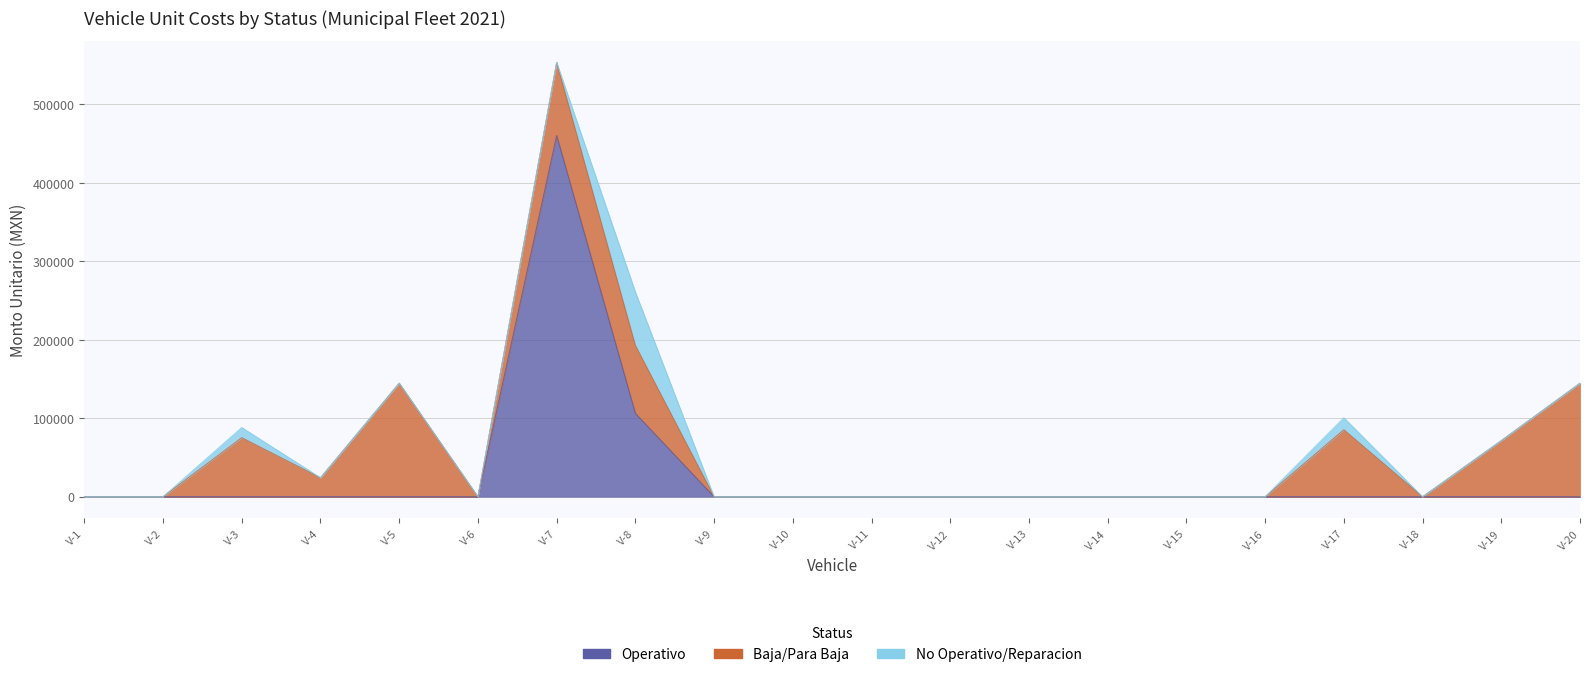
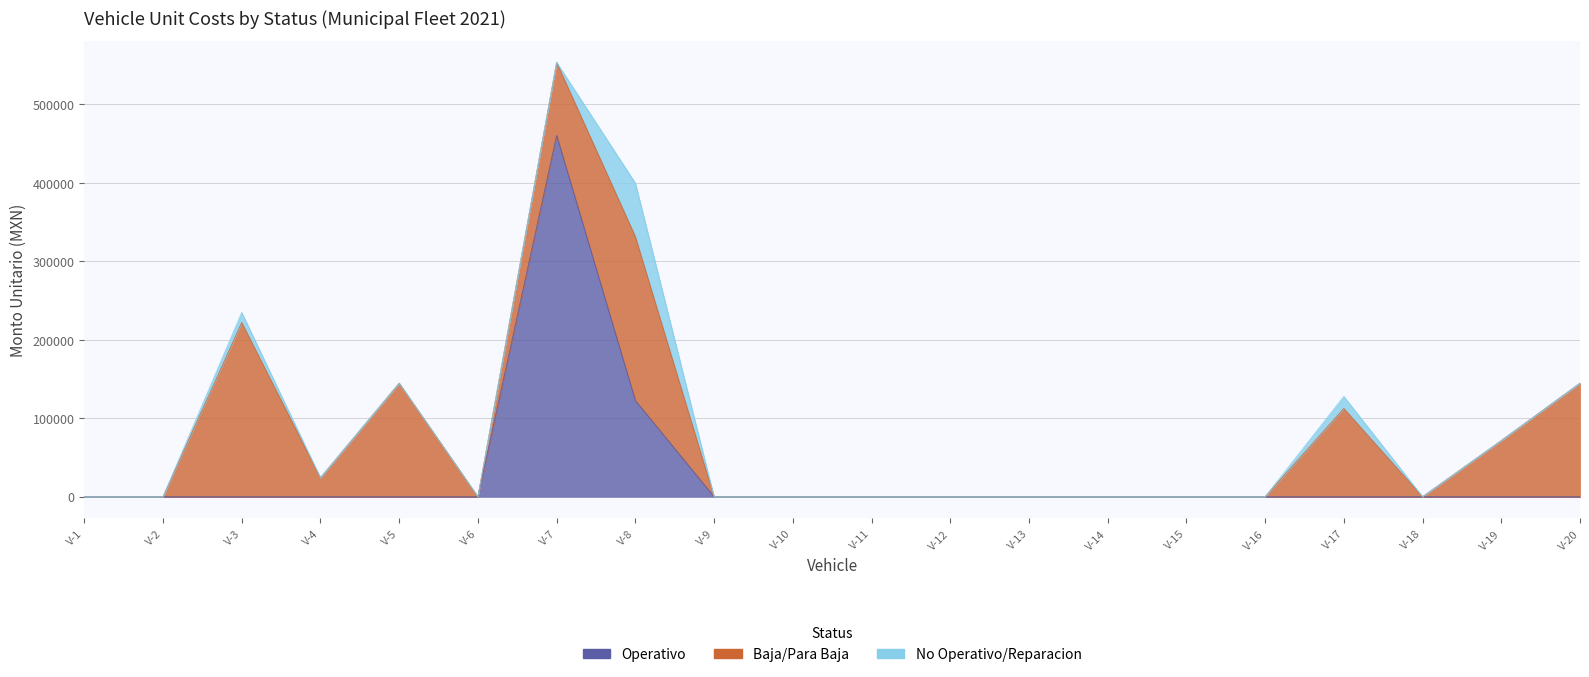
Baja/Para Baja, V-3: 80000 -> 220000
Operativo, V-8: 110000 -> 120000
Baja/Para Baja, V-8: 90000 -> 210000
Baja/Para Baja, V-17: 90000 -> 110000
